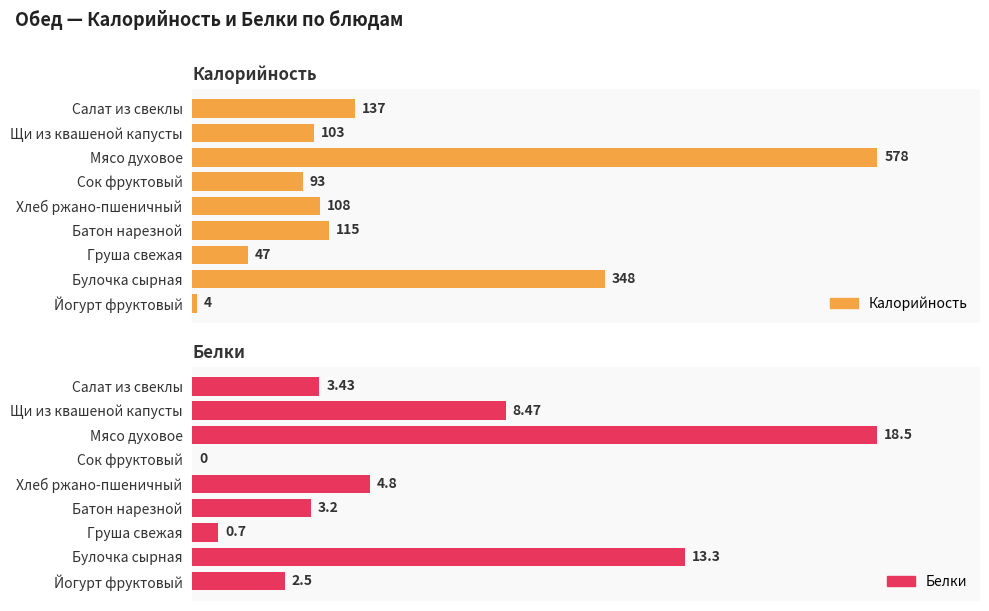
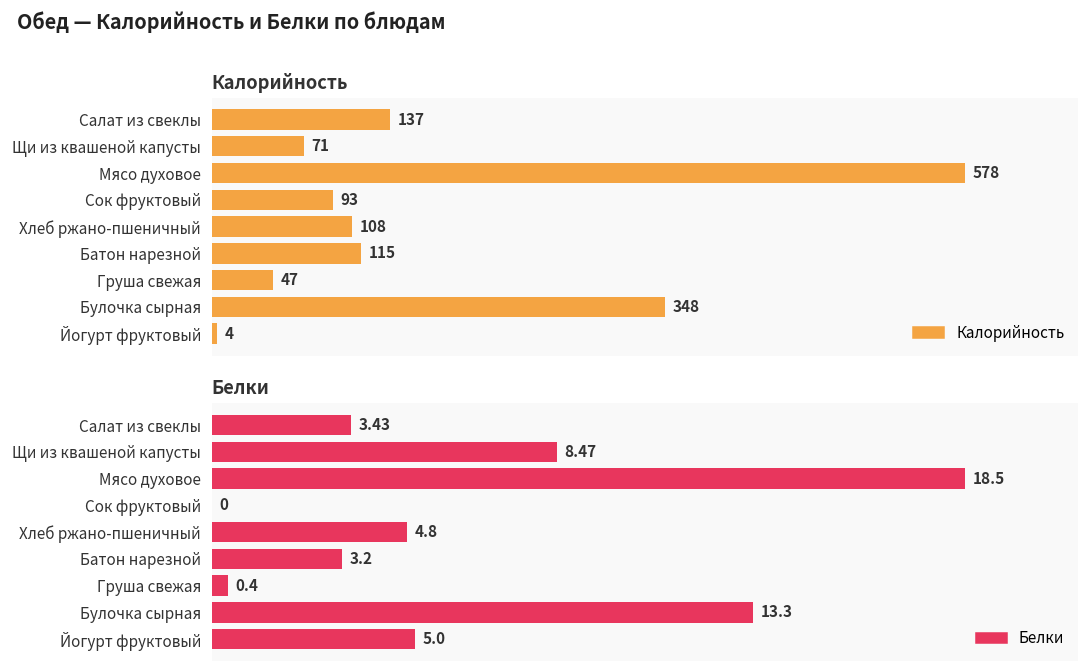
Калорийность, Щи из квашеной капусты: 103 -> 71
Белки, Груша свежая: 0.7 -> 0.4
Белки, Йогурт фруктовый: 2.5 -> 5.0
